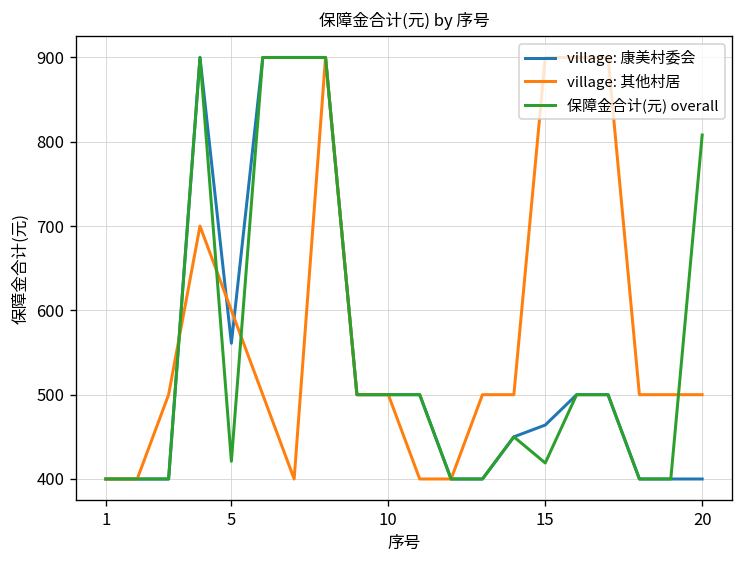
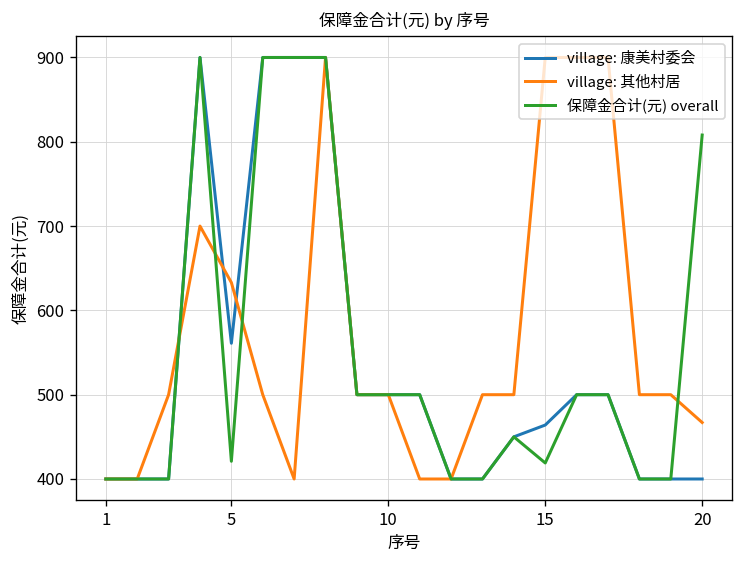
village: 其他村居, 5: 600 -> 630
village: 其他村居, 20: 500 -> 470
